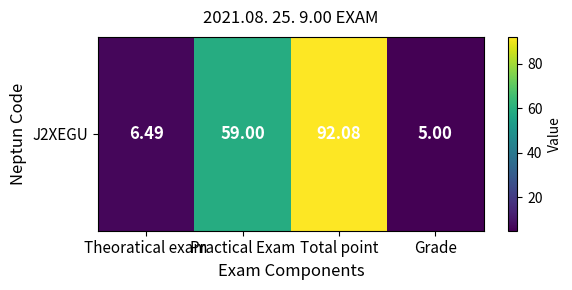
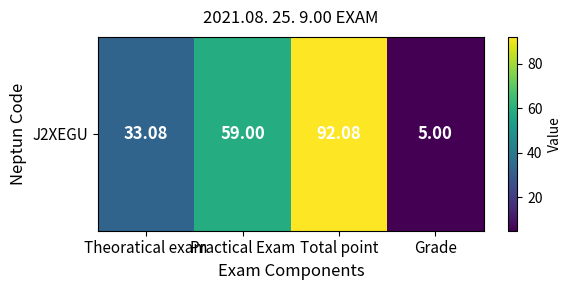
J2XEGU, Theoratical exam: 6.49 -> 33.08
